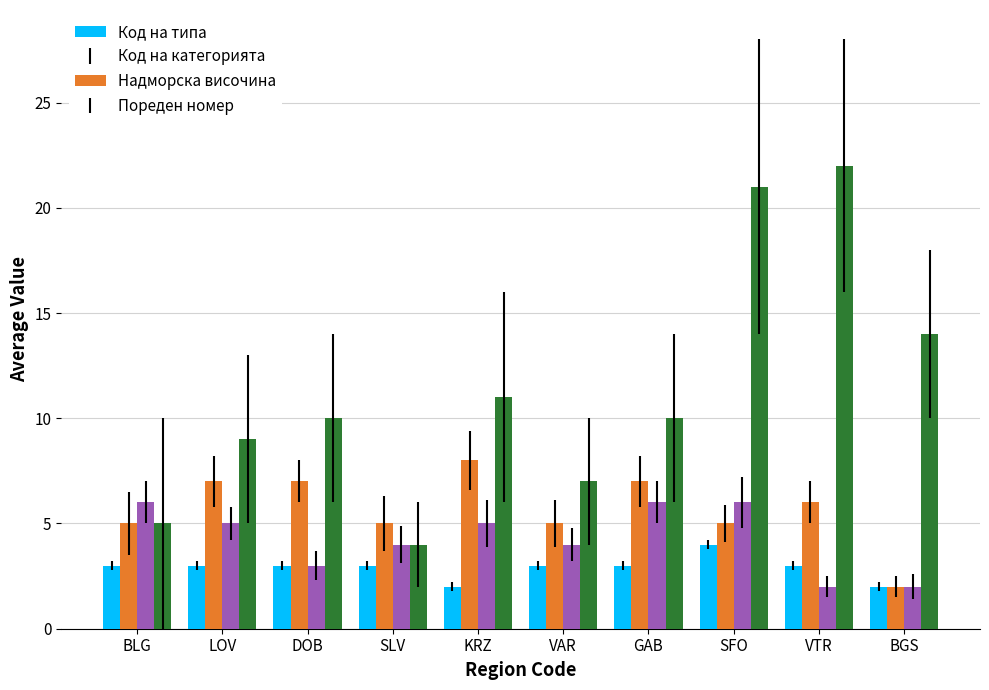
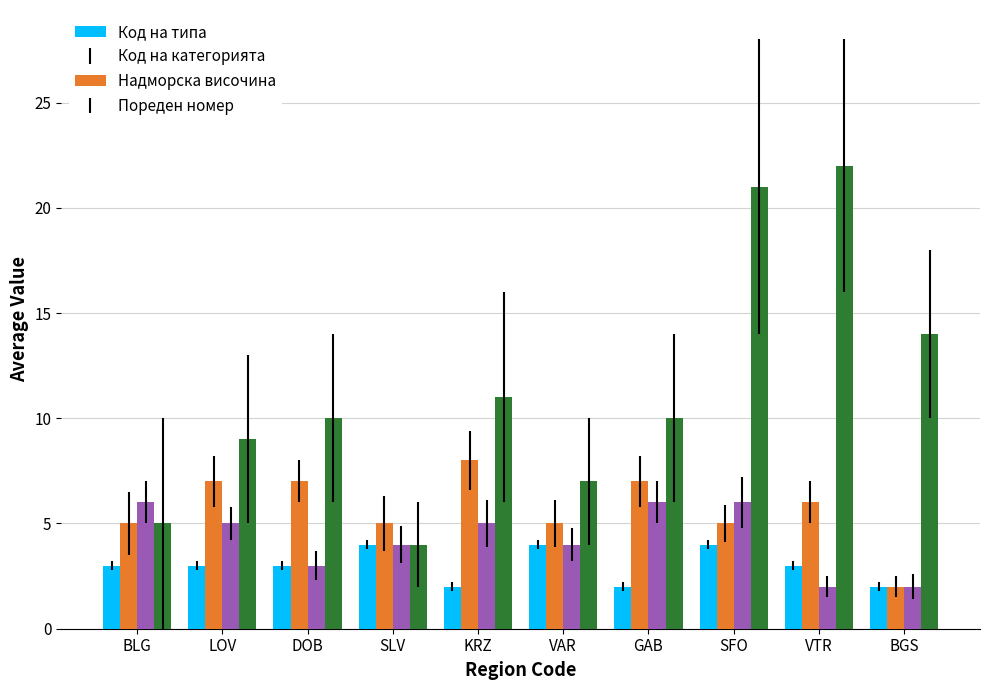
Код на типа, SLV: 3 -> 4
Код на типа, VAR: 3 -> 4
Код на типа, GAB: 3 -> 2
